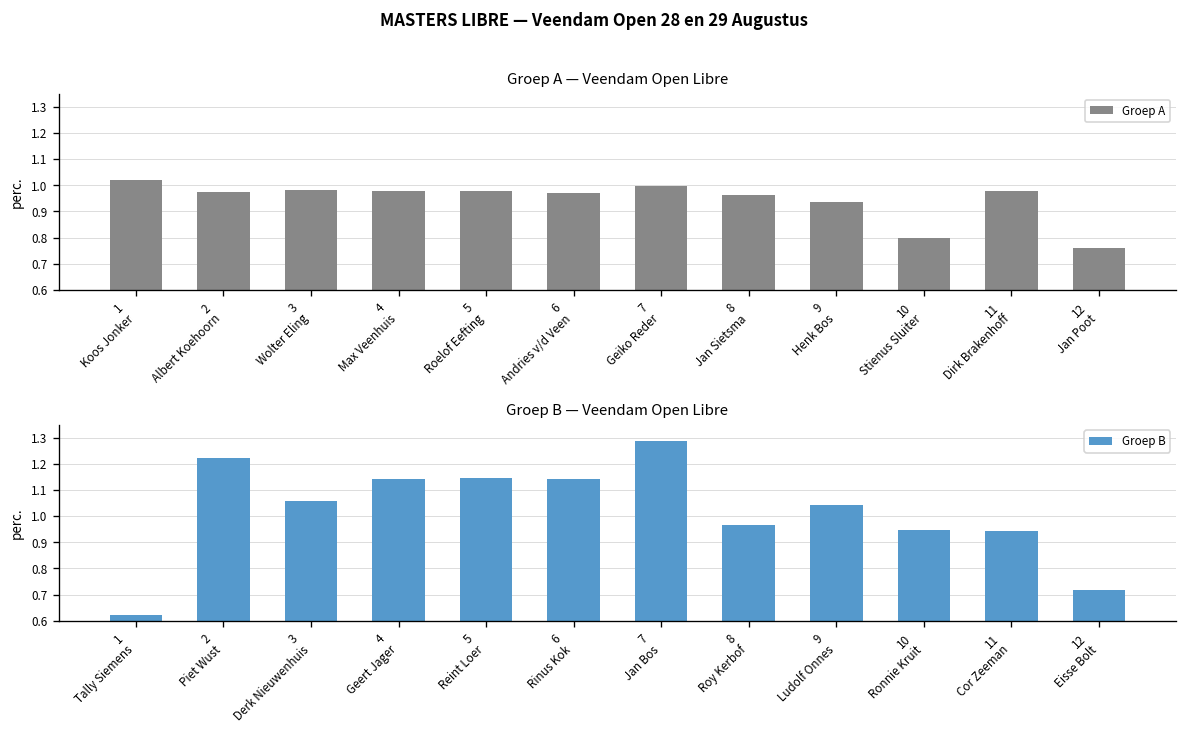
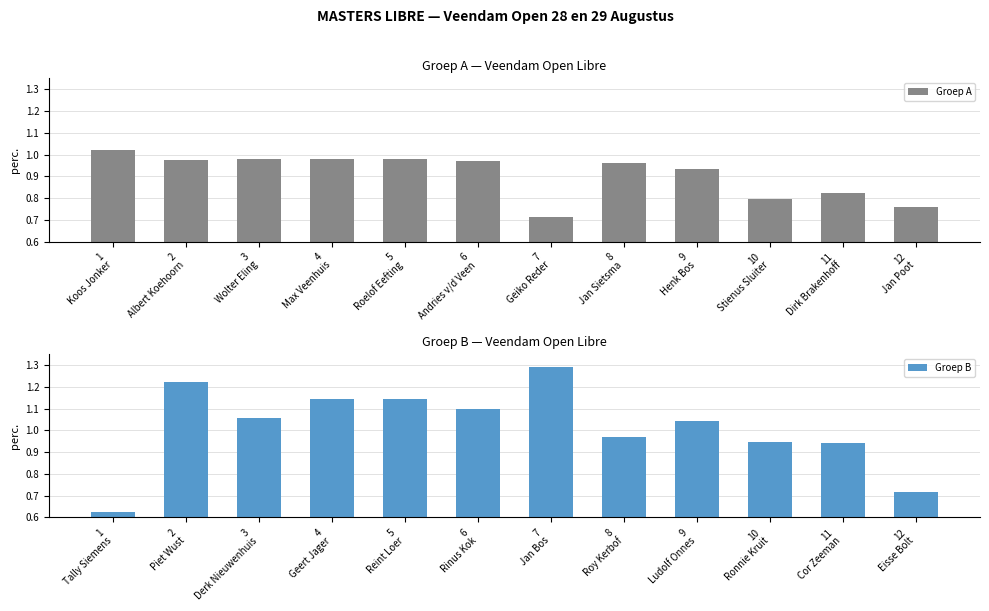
Groep A — Veendam Open Libre, 7 Geiko Reder: 1.00 -> 0.71
Groep A — Veendam Open Libre, 11 Dirk Brakenhoff: 0.98 -> 0.82
Groep B — Veendam Open Libre, 6 Rinus Kok: 1.14 -> 1.10
